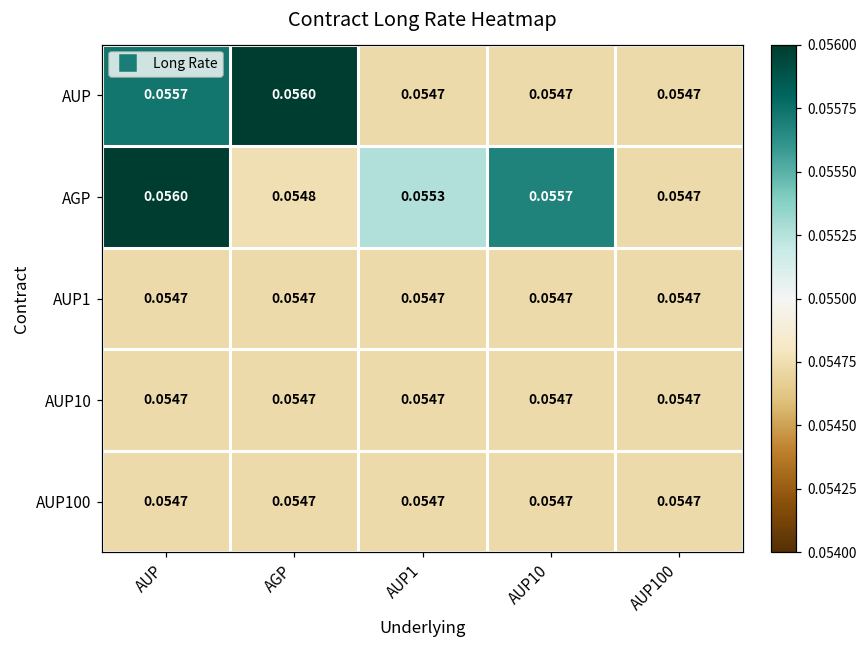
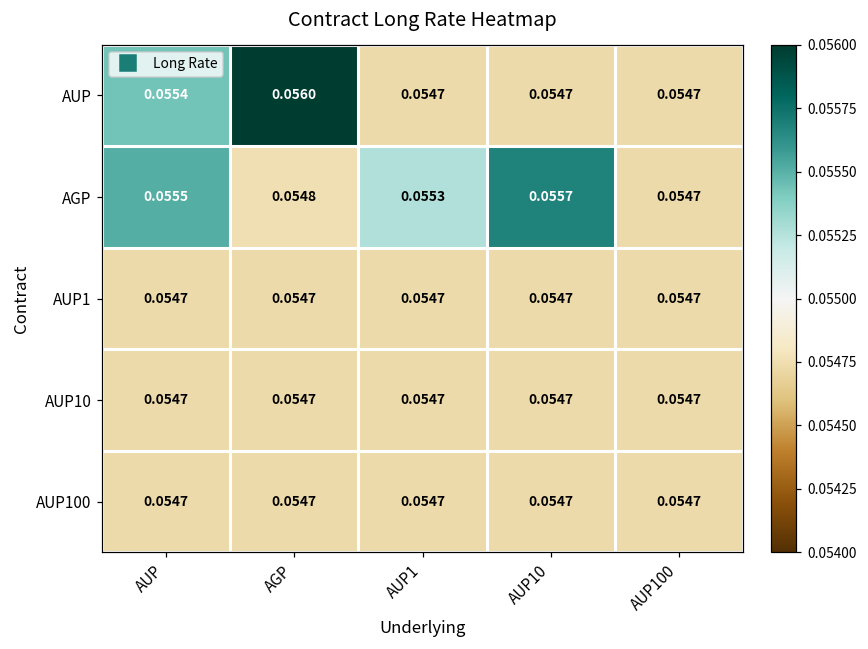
AUP, AUP: 0.0557 -> 0.0554
AGP, AUP: 0.0560 -> 0.0555
